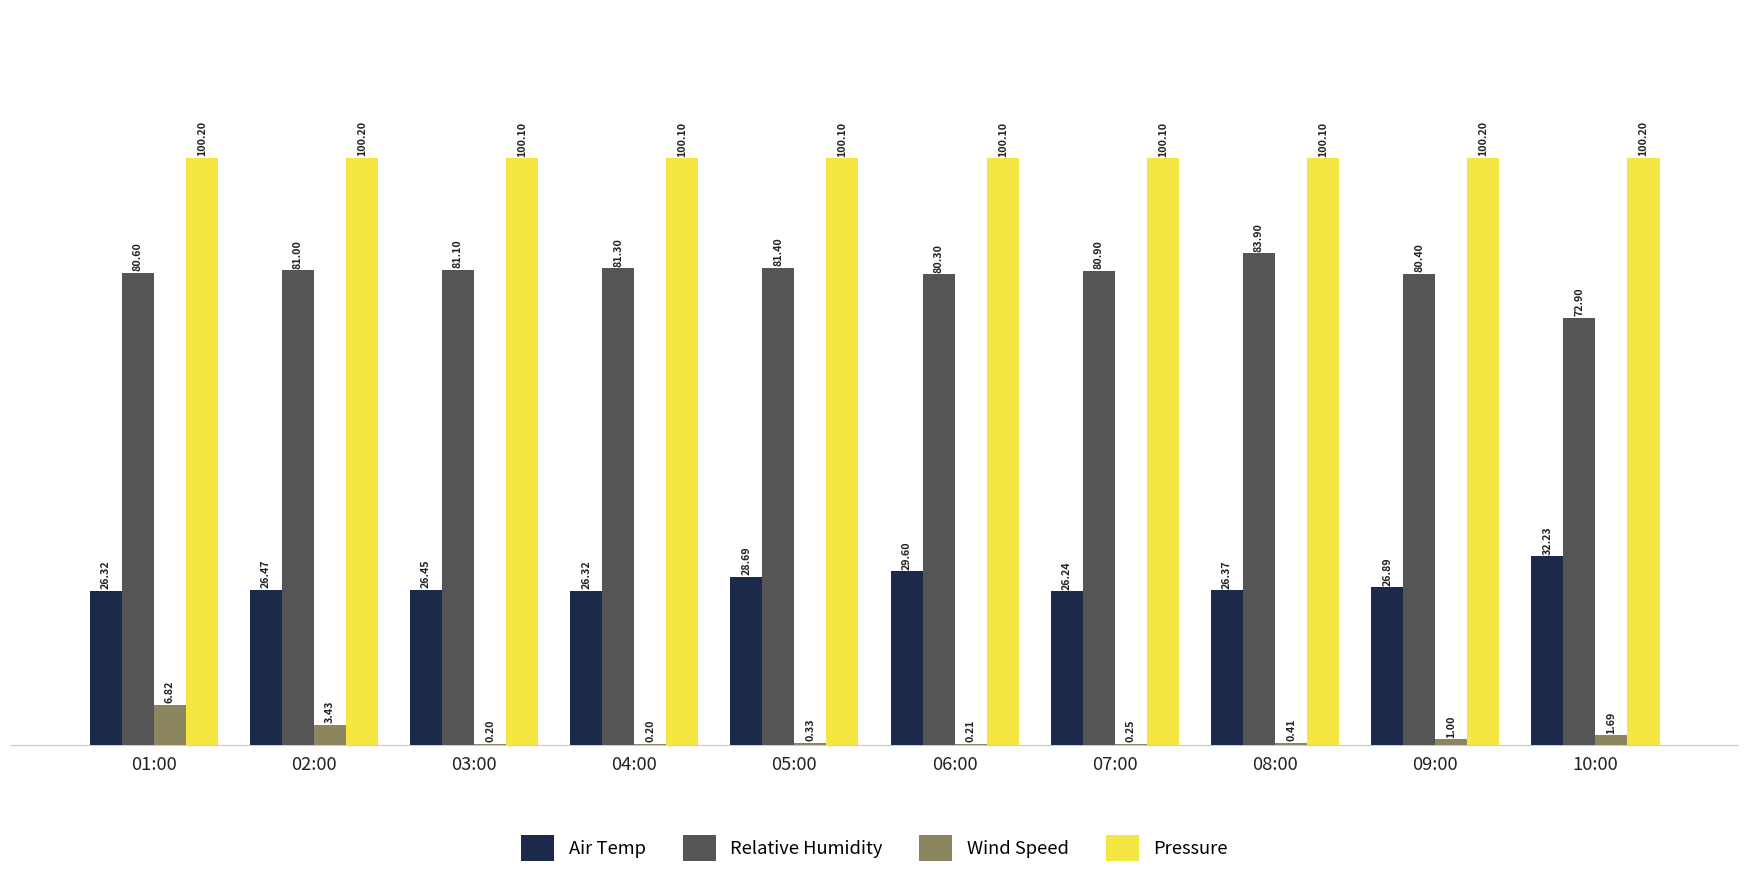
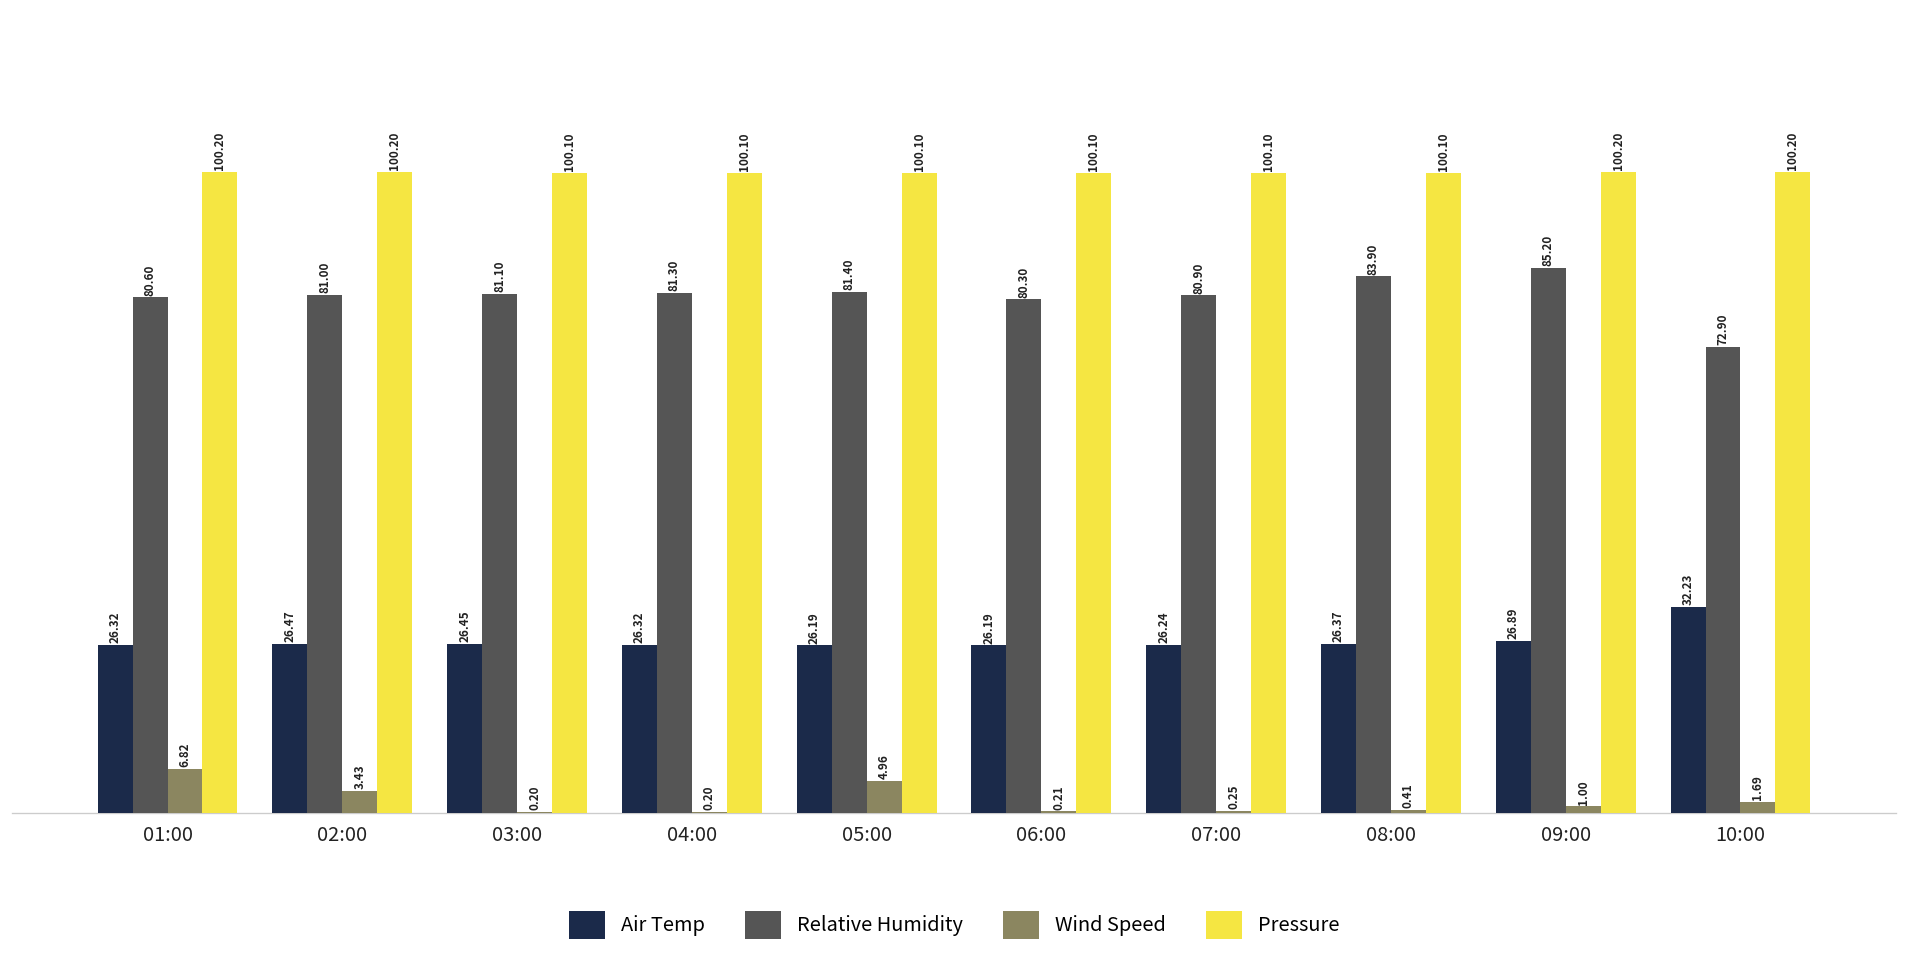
Air Temp, 05:00: 28.69 -> 26.19
Wind Speed, 05:00: 0.33 -> 4.96
Air Temp, 06:00: 29.60 -> 26.19
Relative Humidity, 09:00: 80.40 -> 85.20
